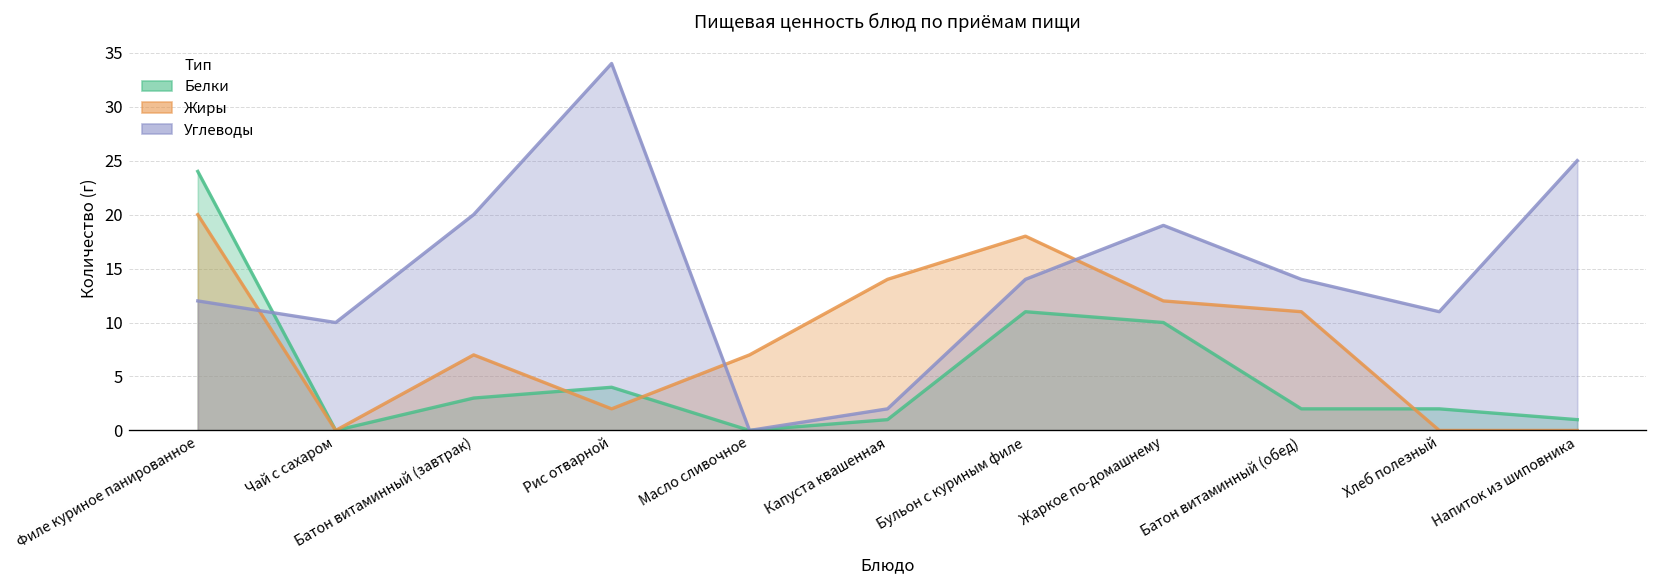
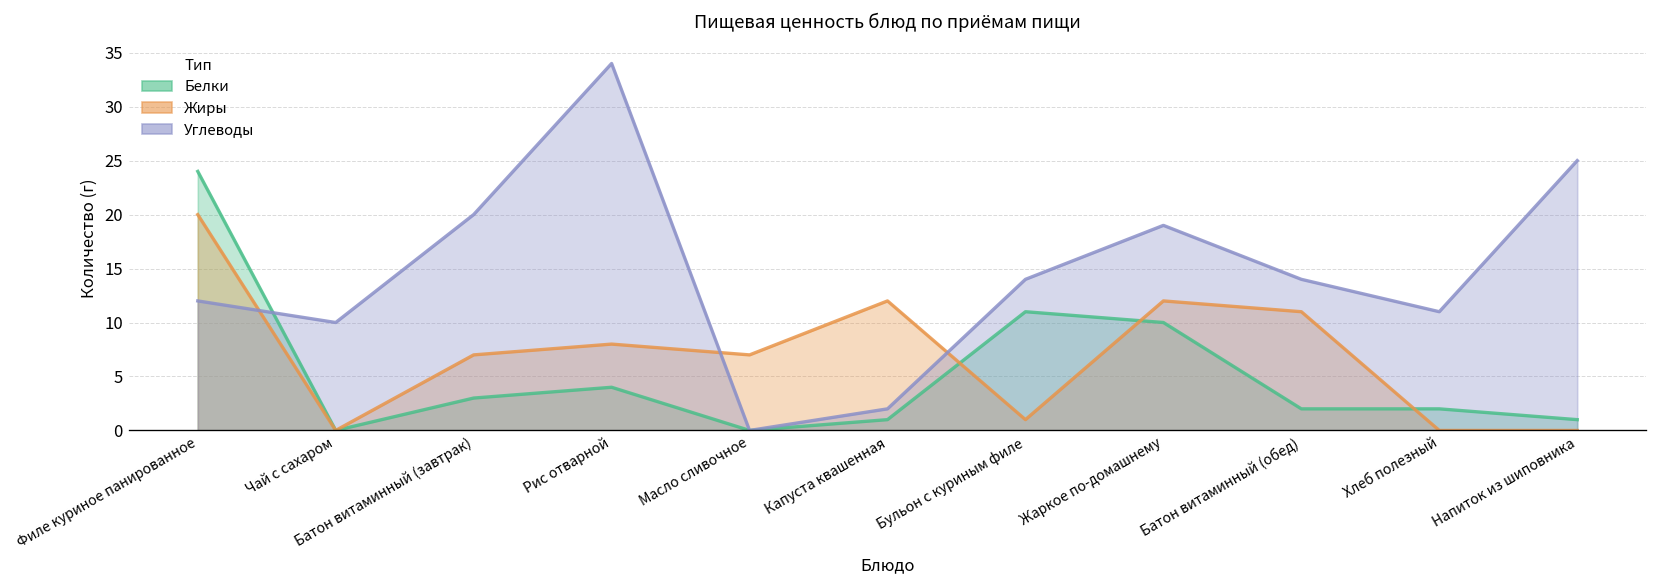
Жиры, Рис отварной: 2 -> 8
Жиры, Капуста квашенная: 14 -> 12
Жиры, Бульон с куриным филе: 18 -> 1
